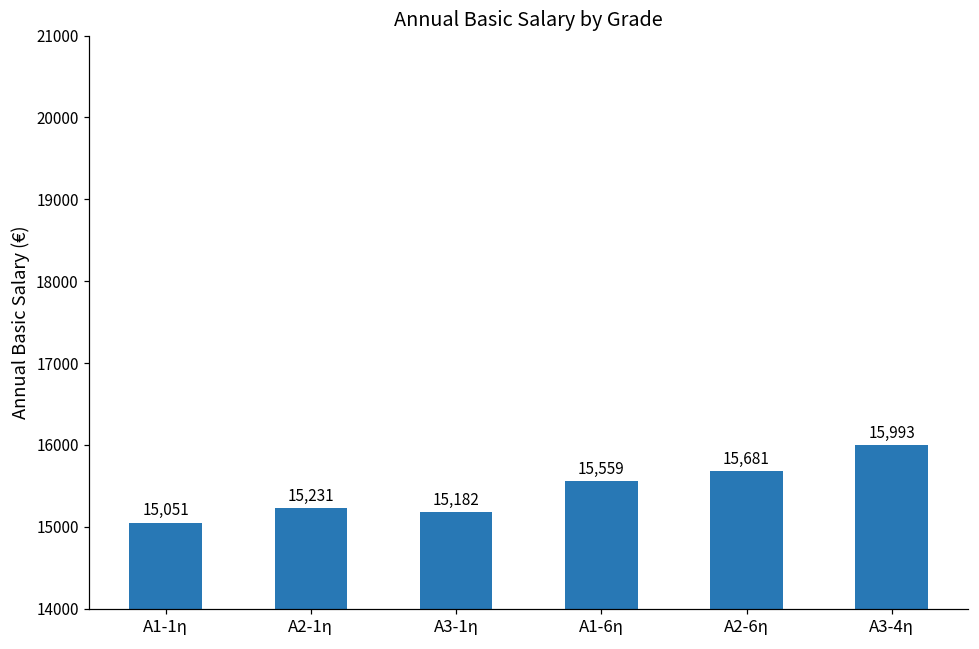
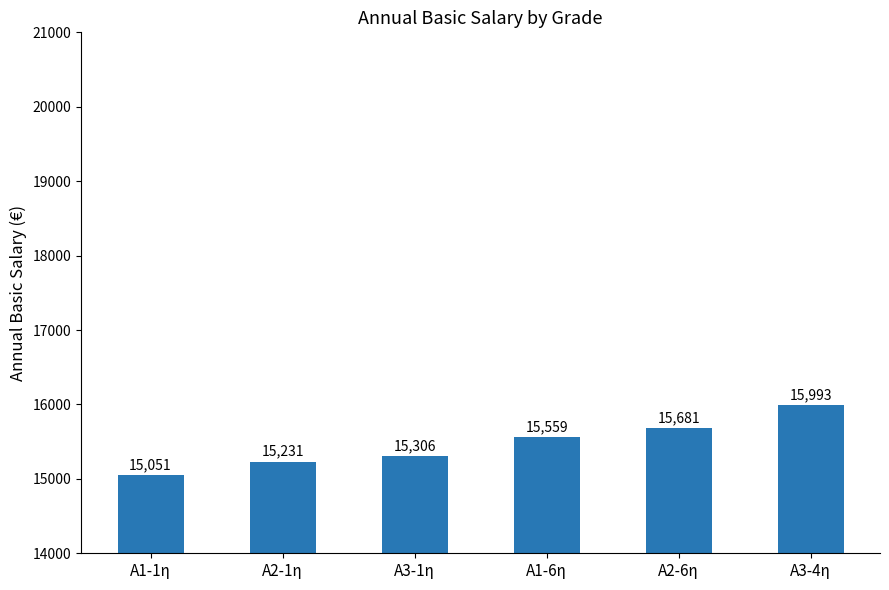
A3-1η: 15,182 -> 15,306
